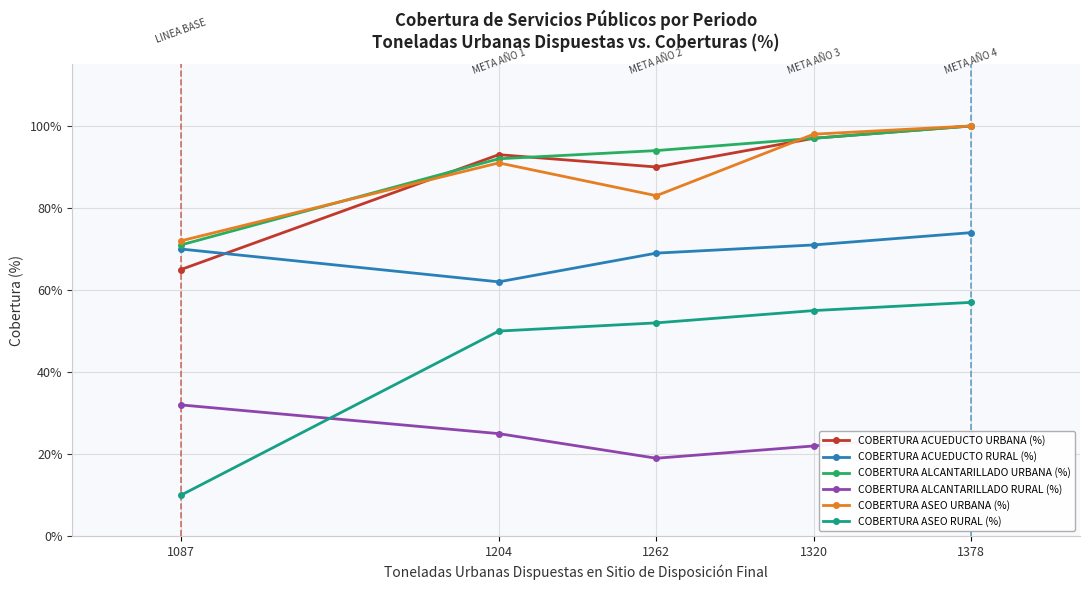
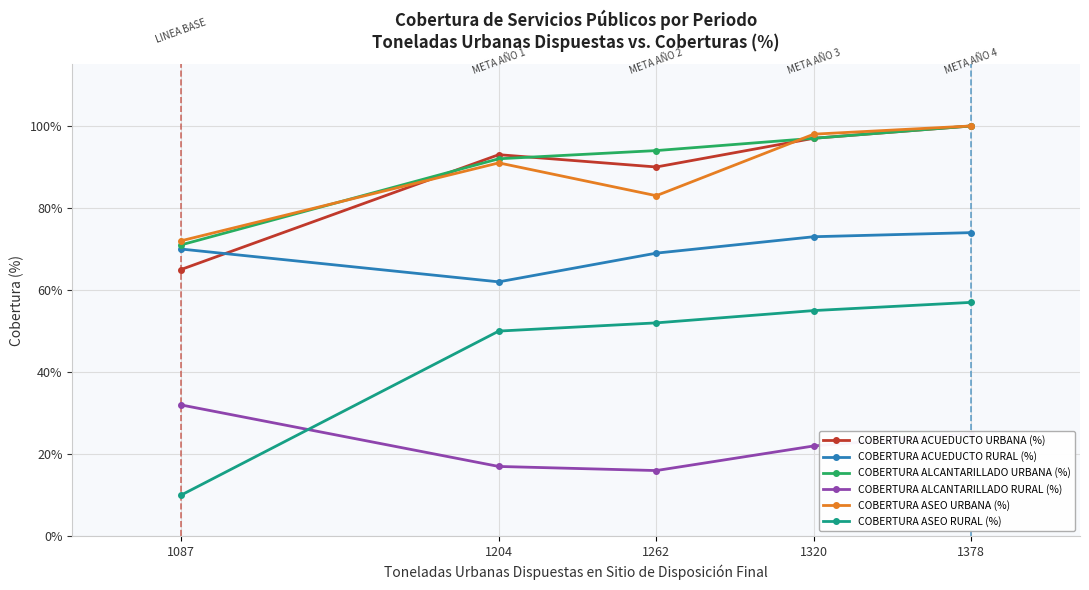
COBERTURA ALCANTARILLADO RURAL (%), 1204: 25% -> 17%
COBERTURA ALCANTARILLADO RURAL (%), 1262: 19% -> 16%
COBERTURA ACUEDUCTO RURAL (%), 1320: 71% -> 73%
